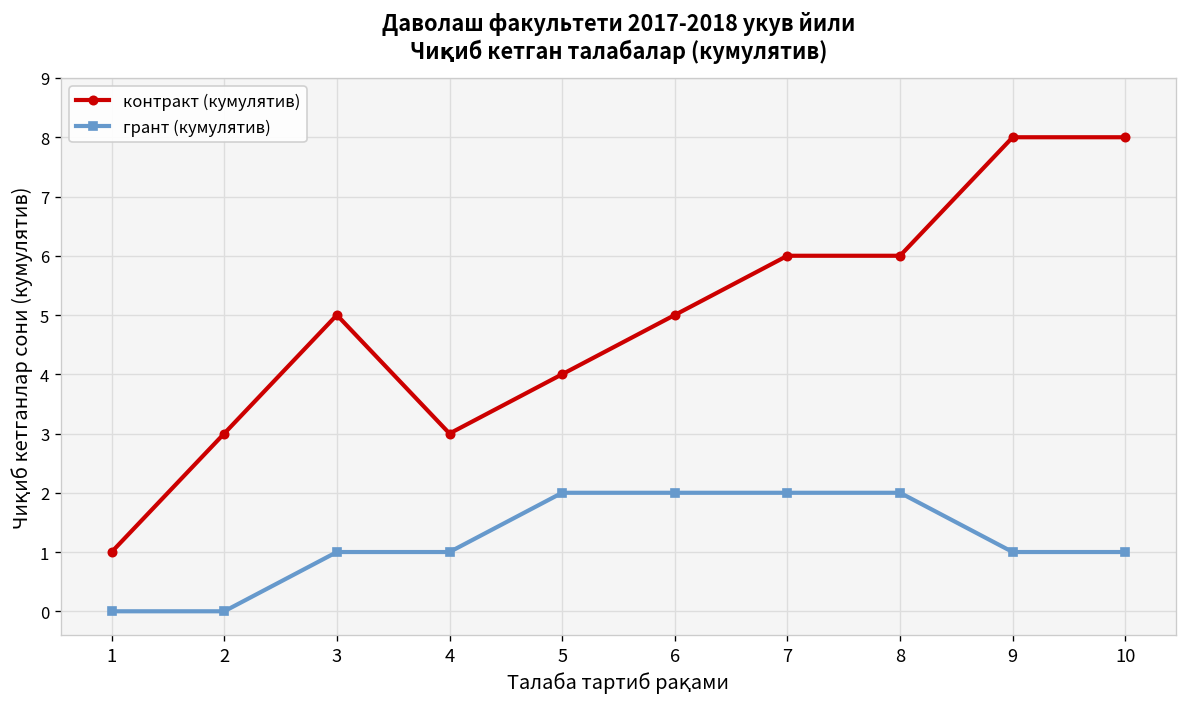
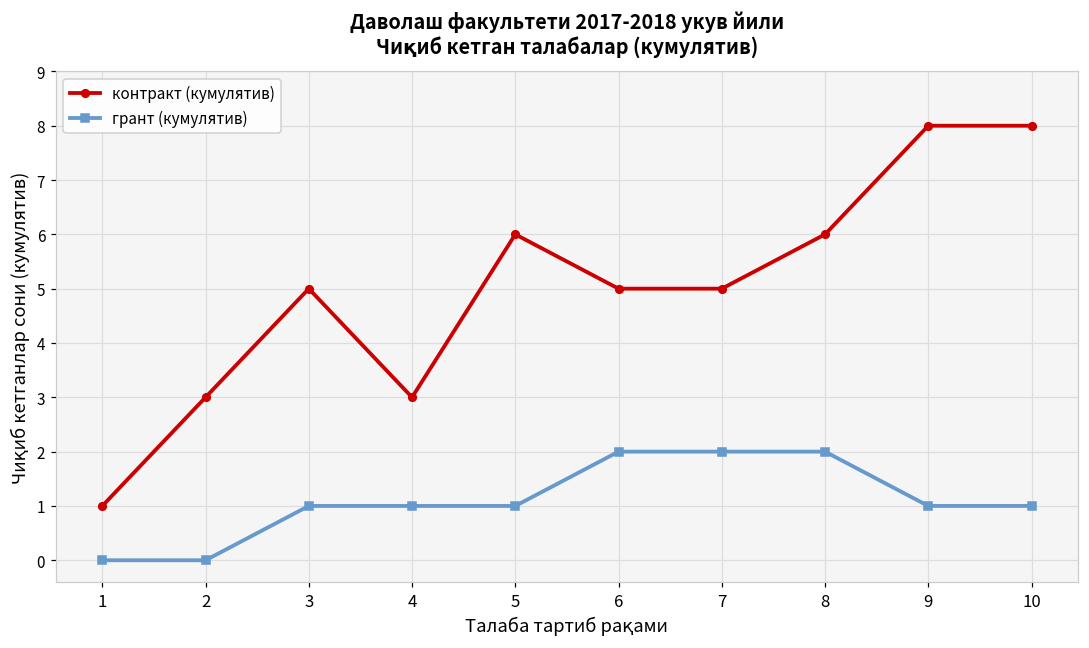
контракт (кумулятив), 5: 4 -> 6
грант (кумулятив), 5: 2 -> 1
контракт (кумулятив), 7: 6 -> 5
